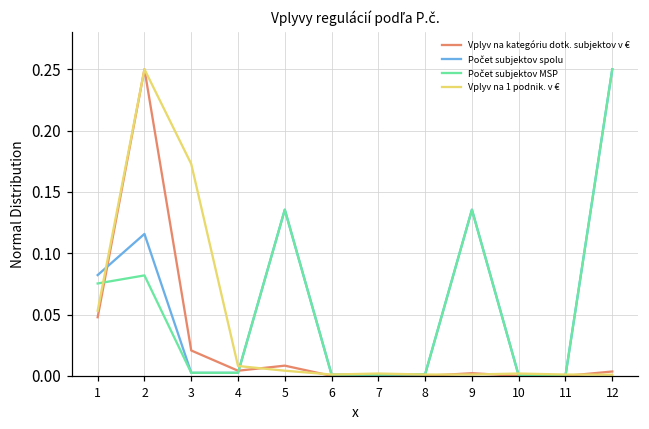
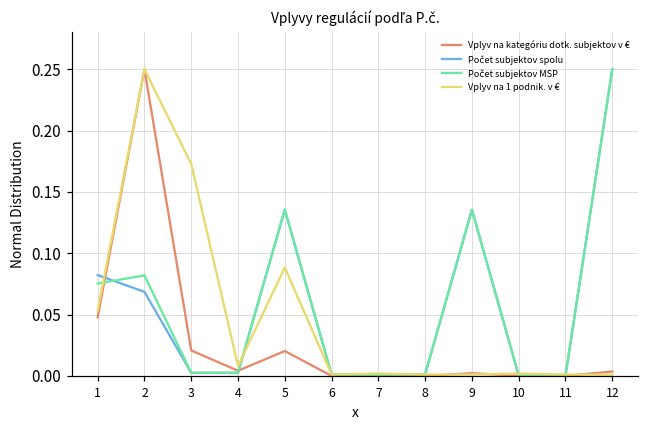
Počet subjektov spolu, 2: 0.116 -> 0.068
Vplyv na kategóriu dotk. subjektov v €, 5: 0.008 -> 0.020
Vplyv na 1 podnik. v €, 5: 0.004 -> 0.088
